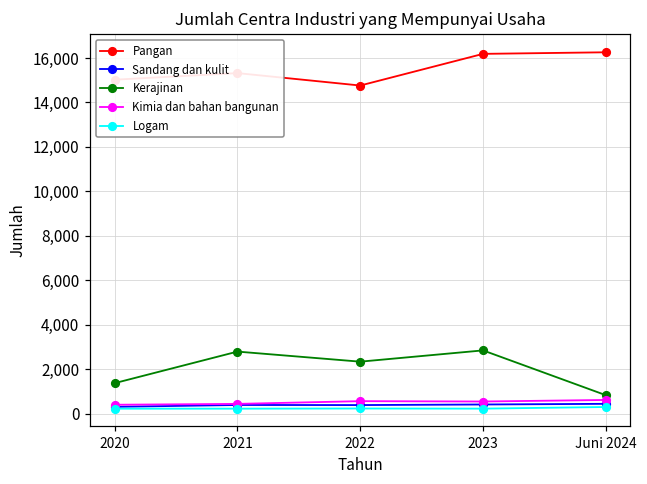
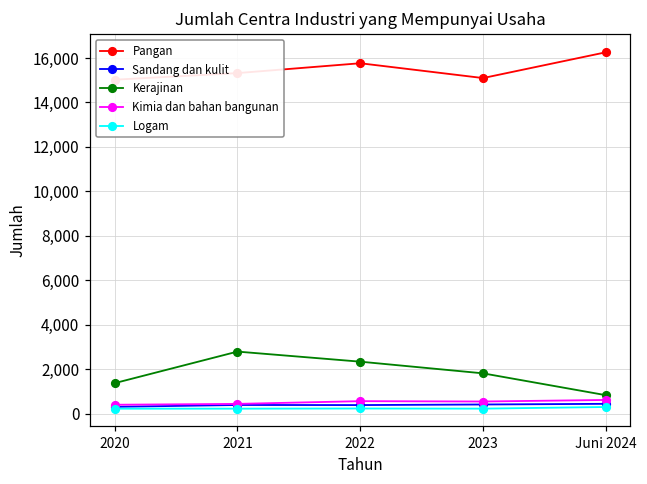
Pangan, 2022: 14,800 -> 15,800
Pangan, 2023: 16,200 -> 15,100
Kerajinan, 2023: 2,900 -> 1,800
